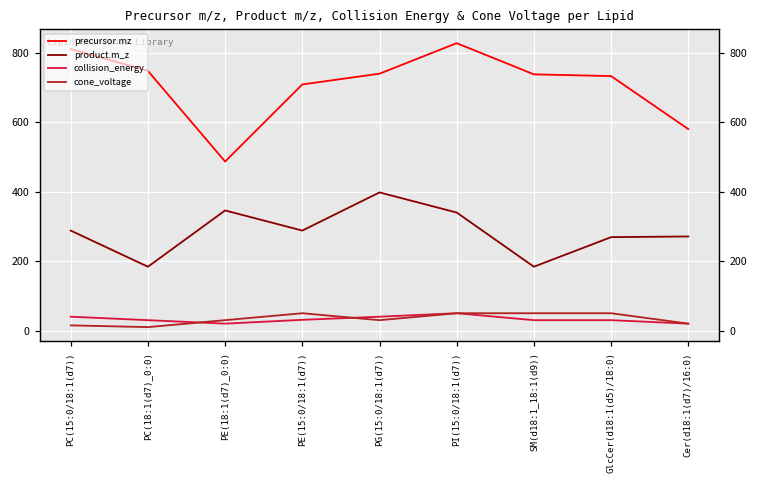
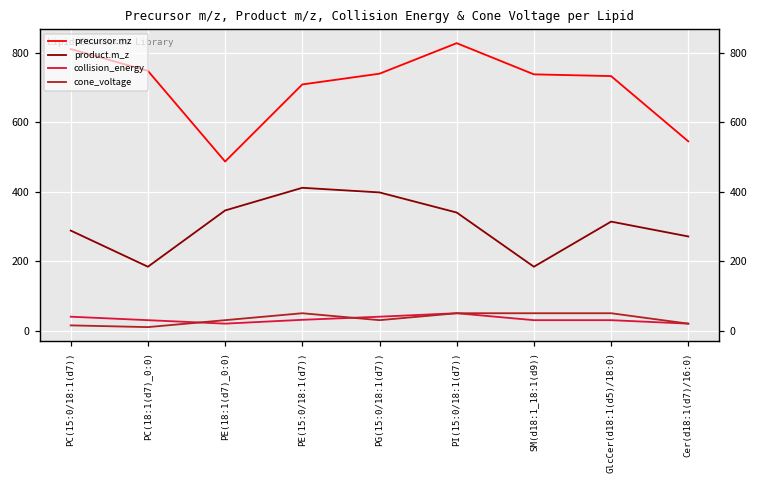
product.m_z, PE(15:0/18:1(d7)): 290 -> 410
product.m_z, GlcCer(d18:1(d5)/18:0): 270 -> 310
precursor.mz, Cer(d18:1(d7)/16:0): 580 -> 550
